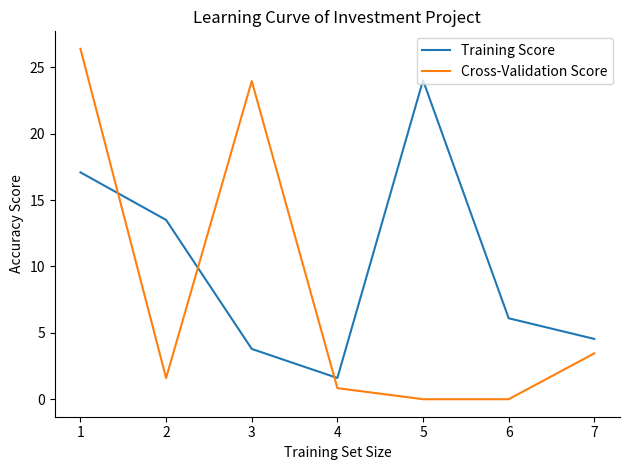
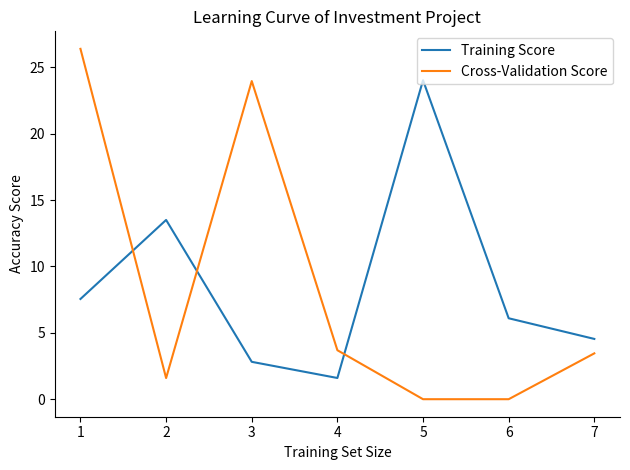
Training Score, 1: 17.1 -> 7.5
Training Score, 3: 3.8 -> 2.8
Cross-Validation Score, 4: 0.8 -> 3.7
